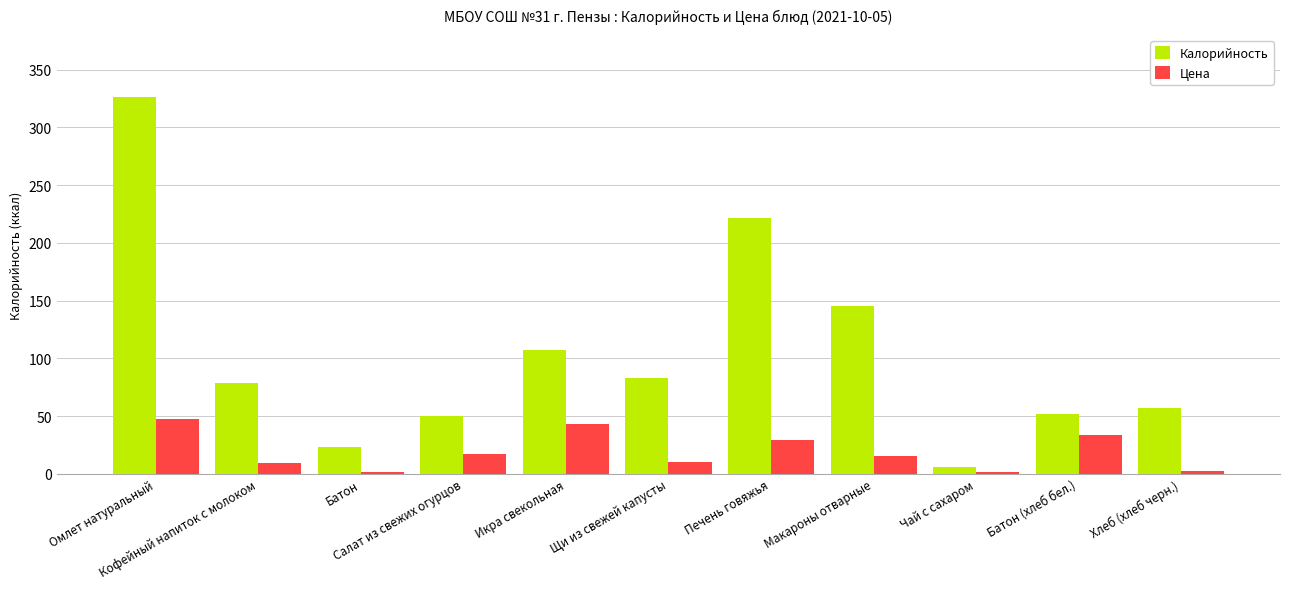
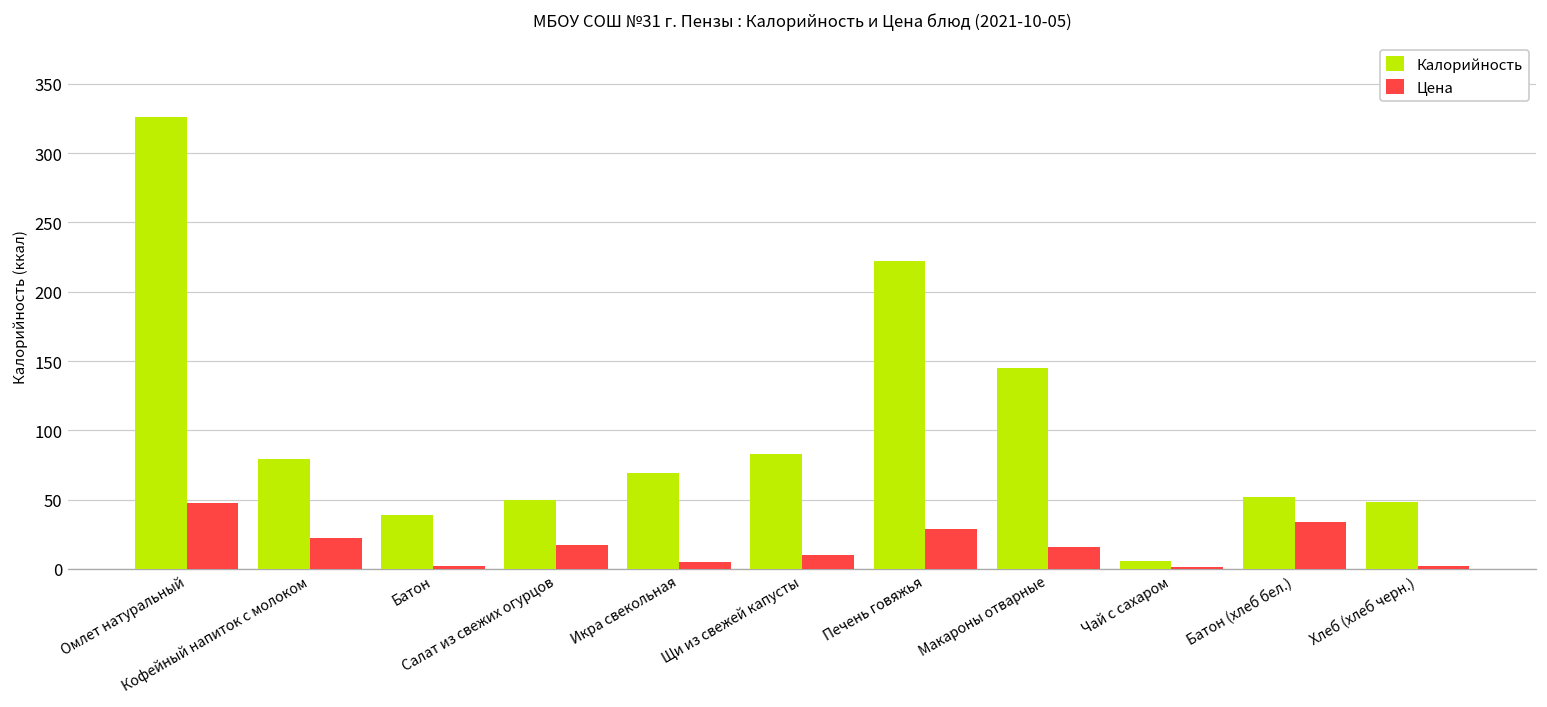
Цена, Кофейный напиток с молоком: 9 -> 23
Калорийность, Батон: 23 -> 39
Калорийность, Икра свекольная: 107 -> 69
Цена, Икра свекольная: 44 -> 5
Калорийность, Хлеб (хлеб черн.): 57 -> 48
